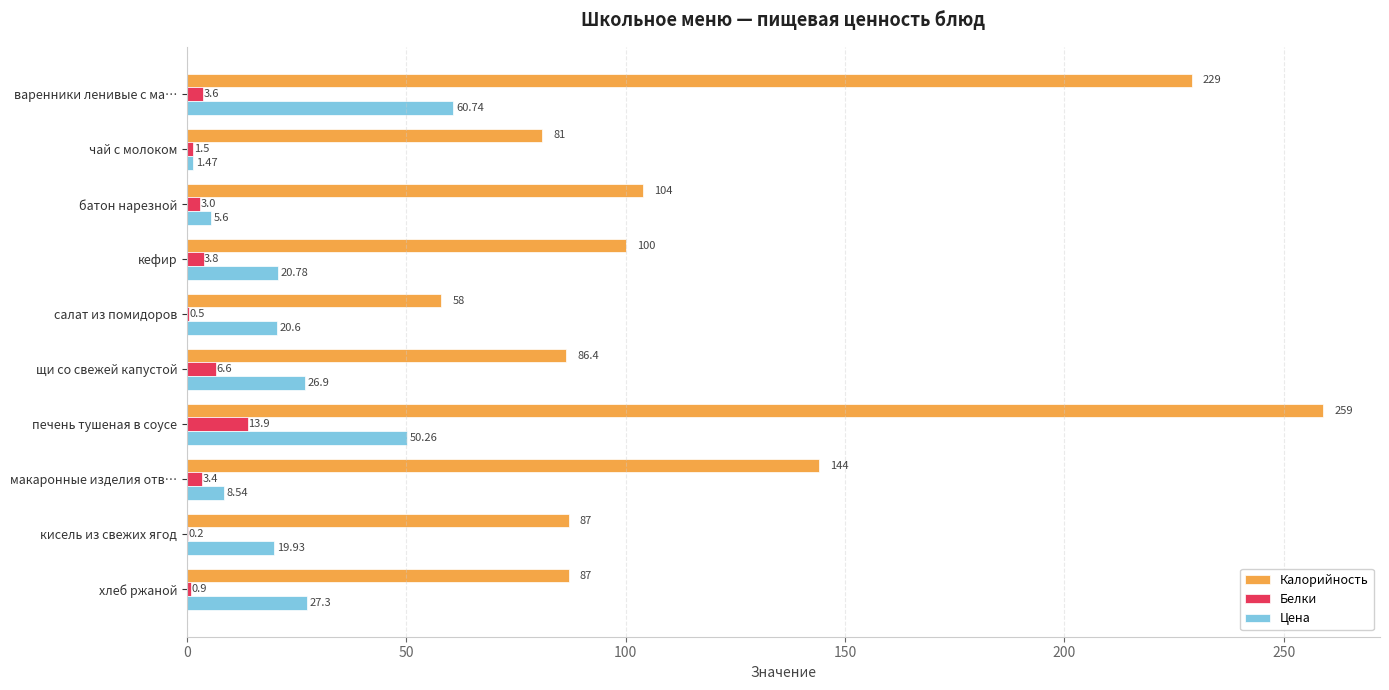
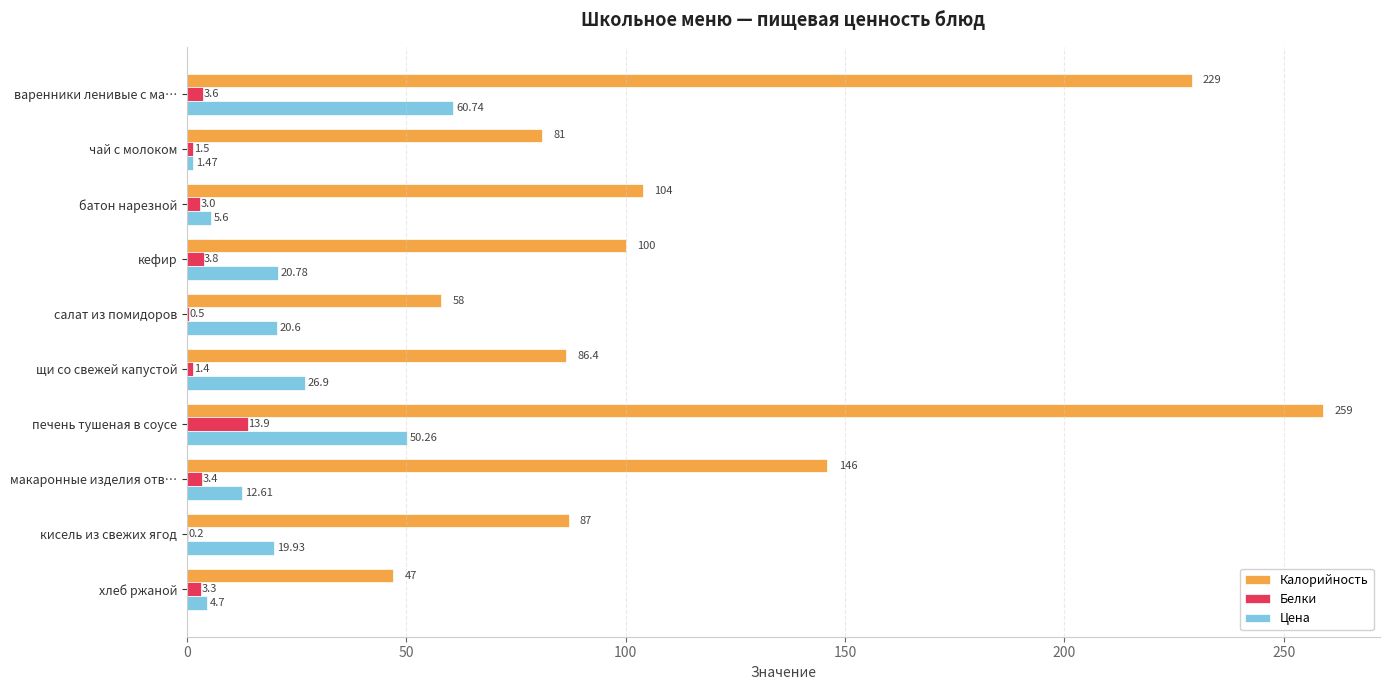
Белки, щи со свежей капустой: 6.6 -> 1.4
Калорийность, макаронные изделия отв…: 144 -> 146
Цена, макаронные изделия отв…: 8.54 -> 12.61
Калорийность, хлеб ржаной: 87 -> 47
Белки, хлеб ржаной: 0.9 -> 3.3
Цена, хлеб ржаной: 27.3 -> 4.7
